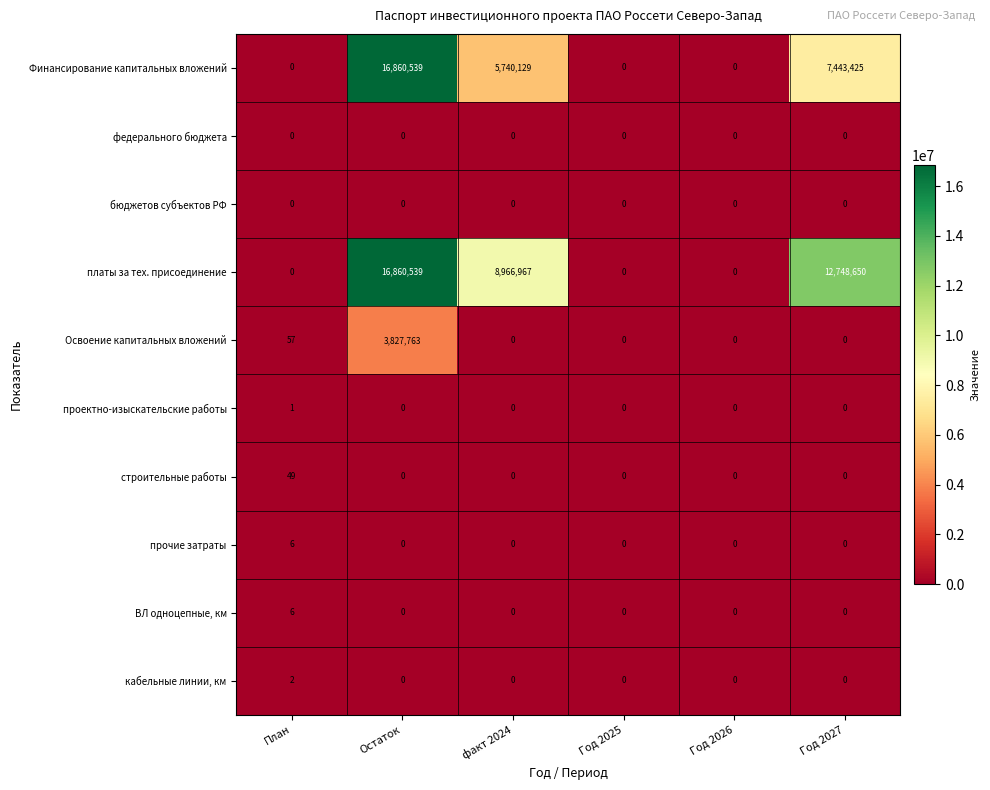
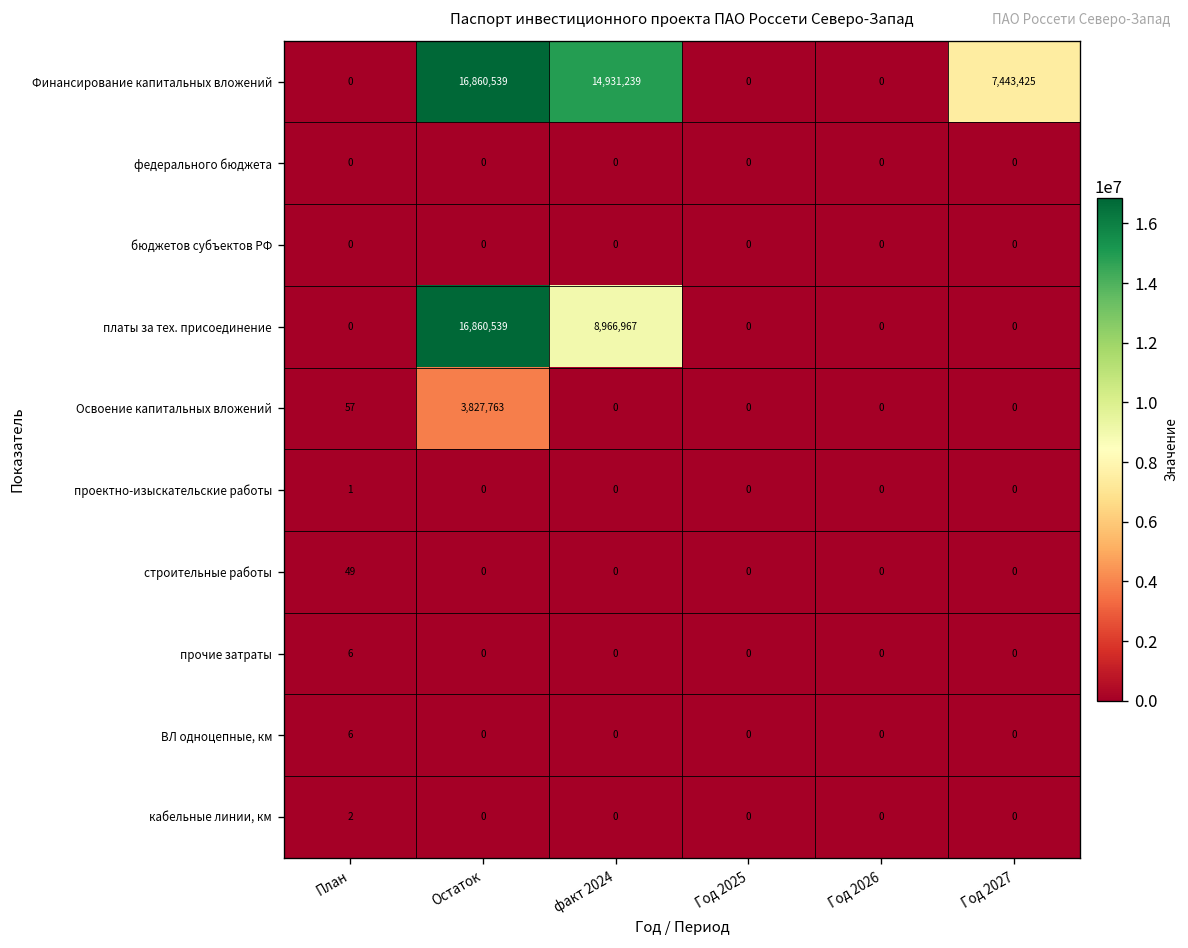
Финансирование капитальных вложений, факт 2024: 5,740,129 -> 14,931,239
платы за тех. присоединение, Год 2027: 12,748,650 -> 0
